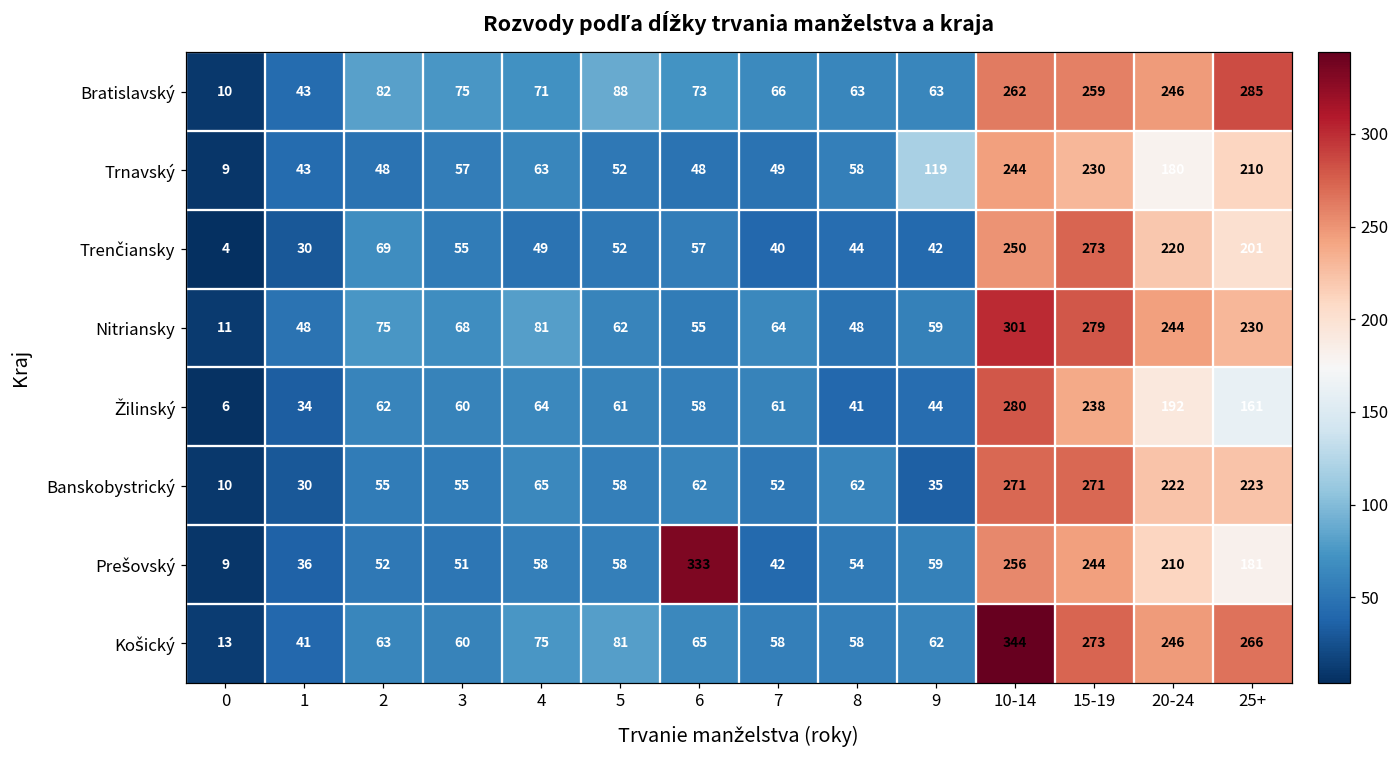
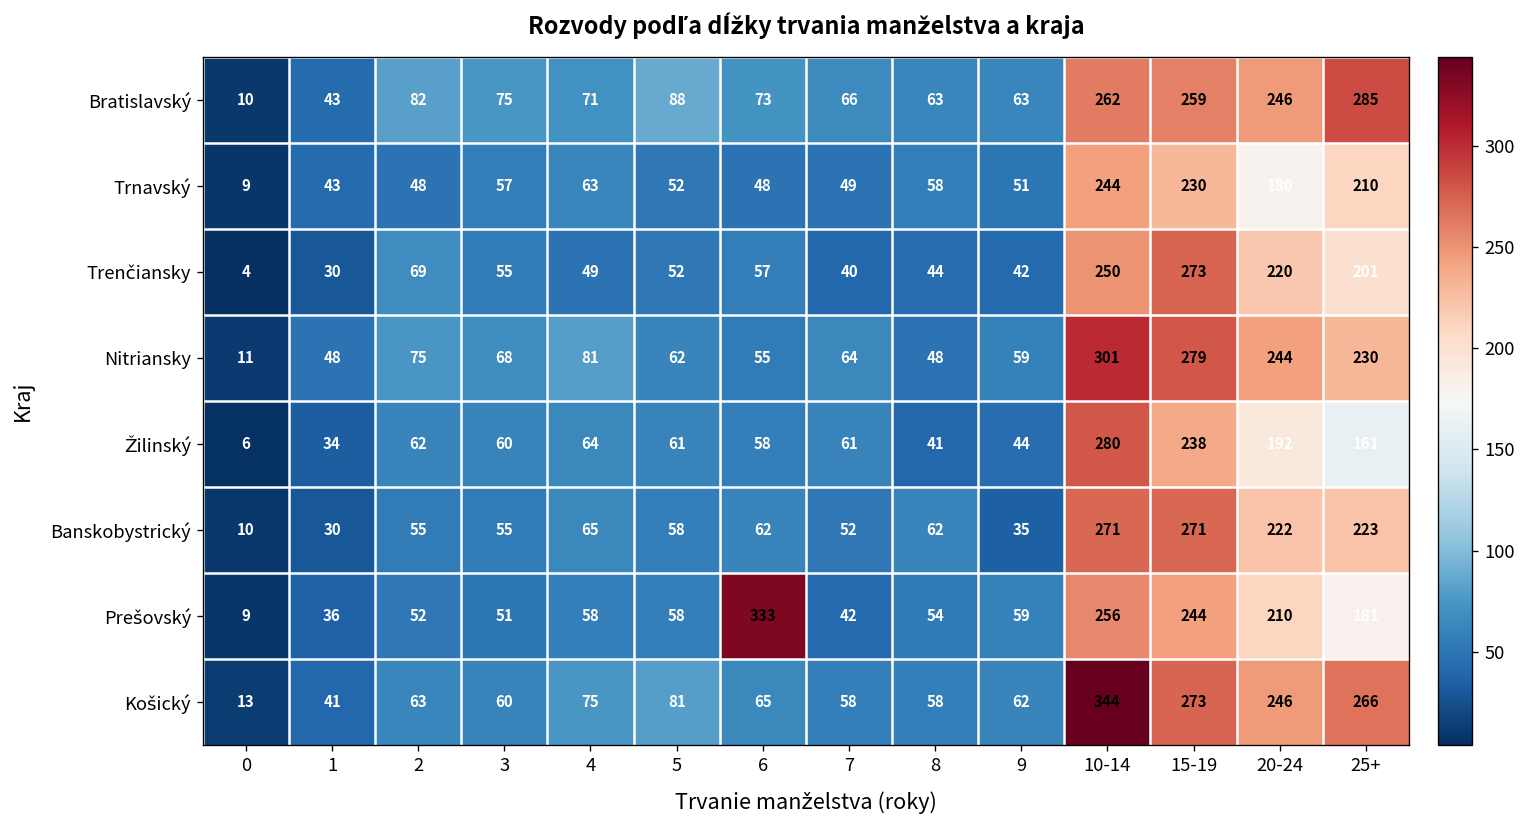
Trnavský, 9: 119 -> 51
